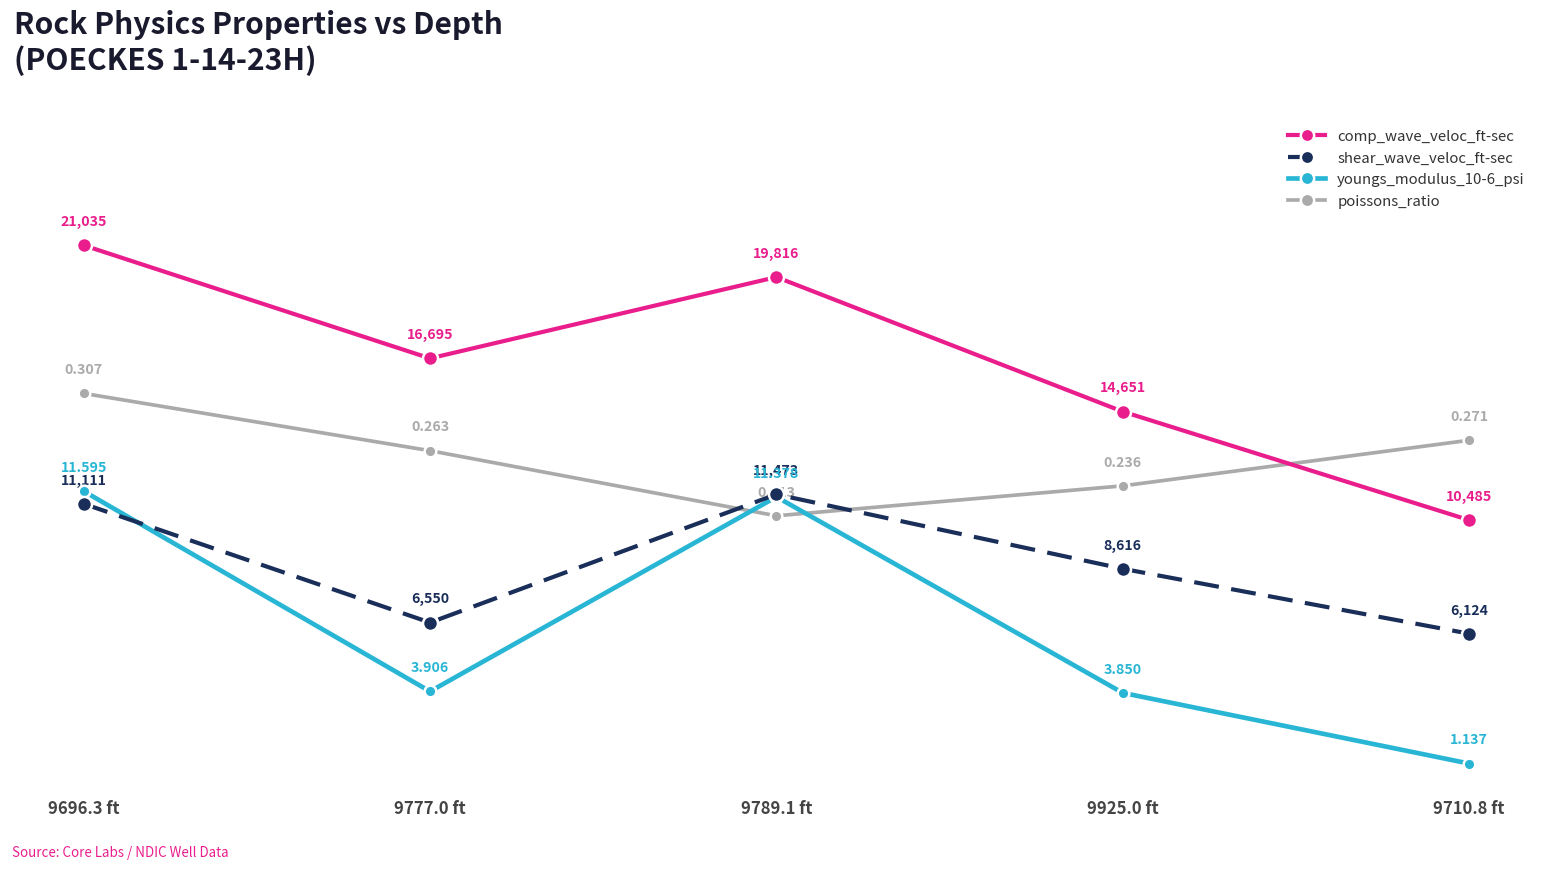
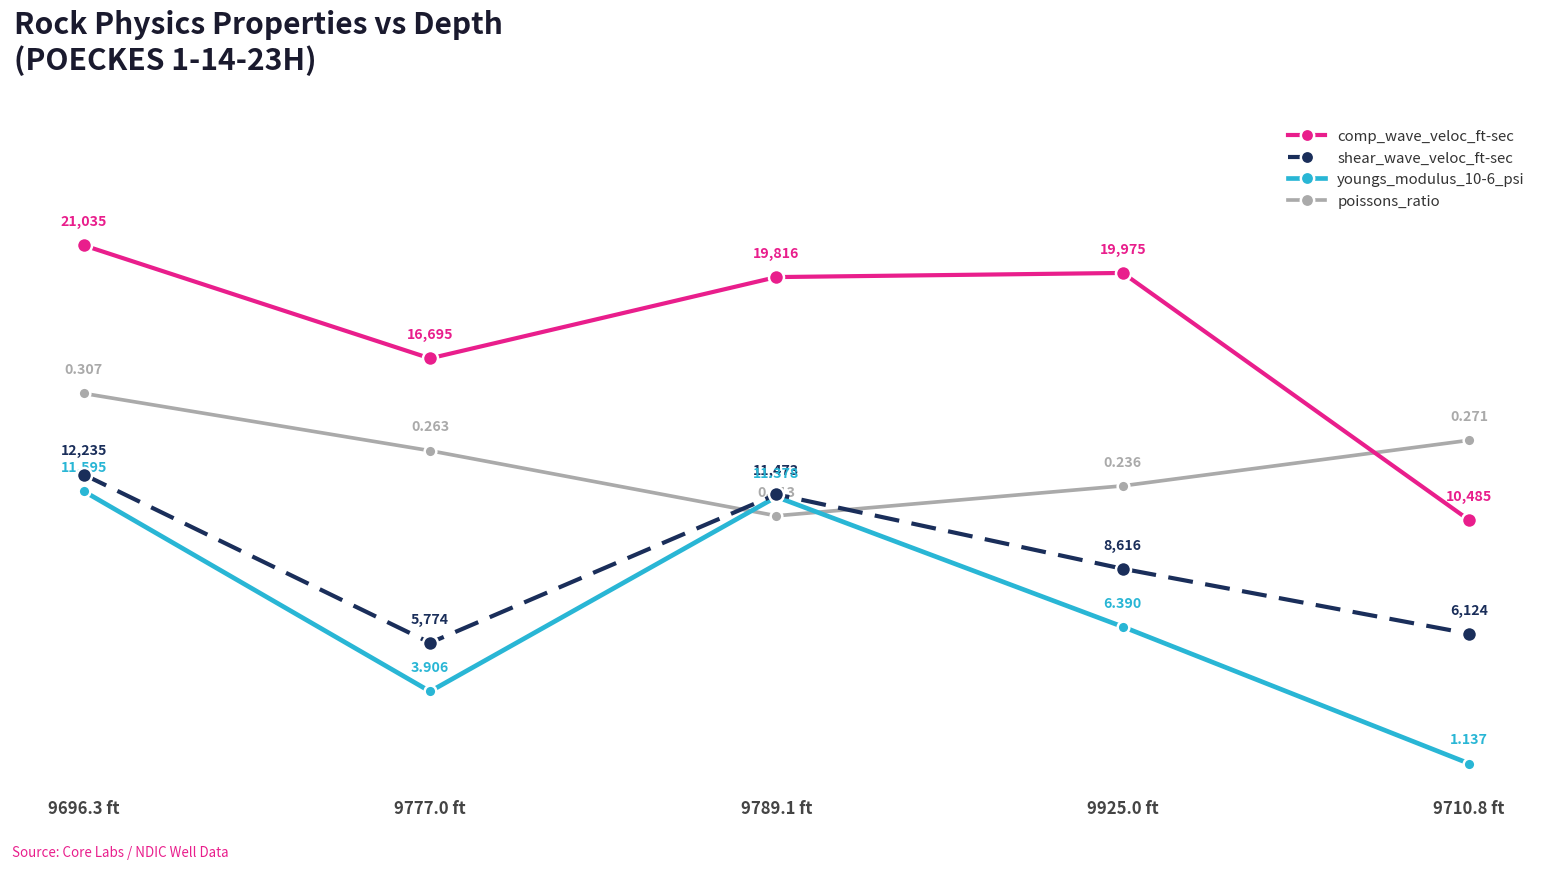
shear_wave_veloc_ft-sec, 9696.3 ft: 11,111 -> 12,235
shear_wave_veloc_ft-sec, 9777.0 ft: 6,550 -> 5,774
comp_wave_veloc_ft-sec, 9925.0 ft: 14,651 -> 19,975
youngs_modulus_10-6_psi, 9925.0 ft: 3.850 -> 6.390
